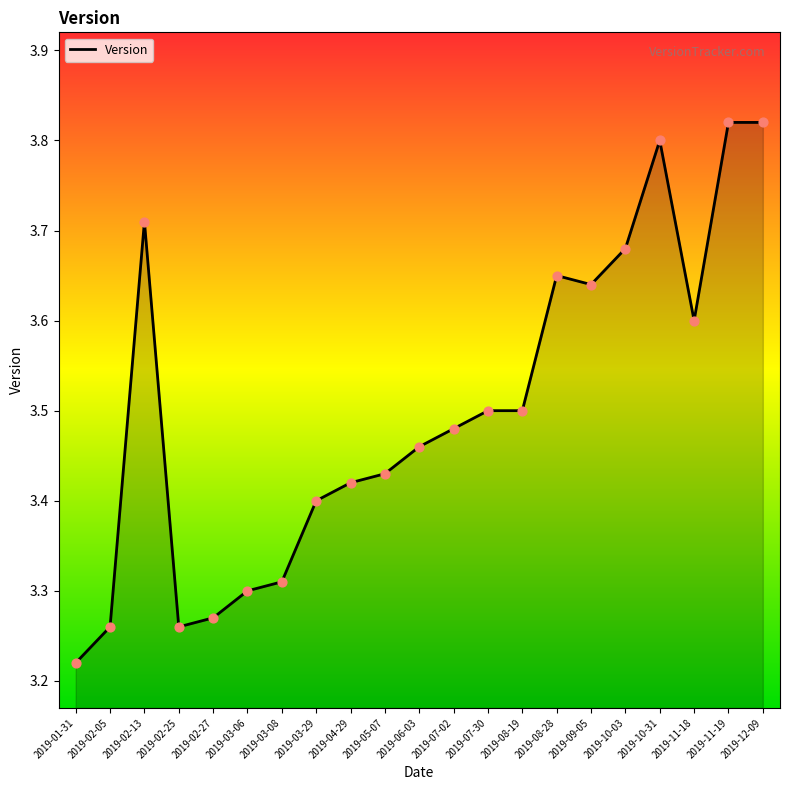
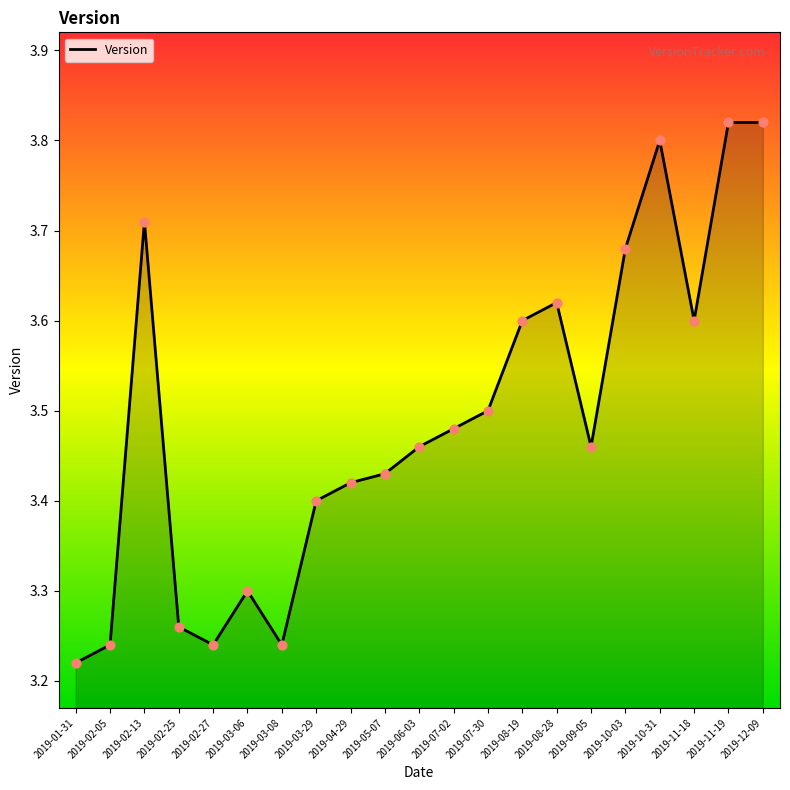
2019-02-05: 3.26 -> 3.24
2019-02-27: 3.27 -> 3.24
2019-03-08: 3.31 -> 3.24
2019-08-19: 3.5 -> 3.6
2019-08-28: 3.65 -> 3.62
2019-09-05: 3.64 -> 3.46
